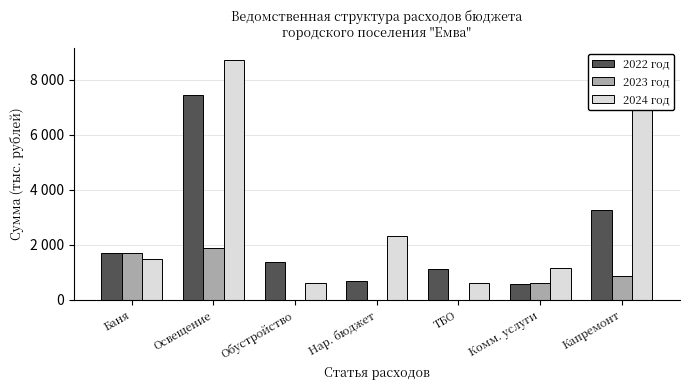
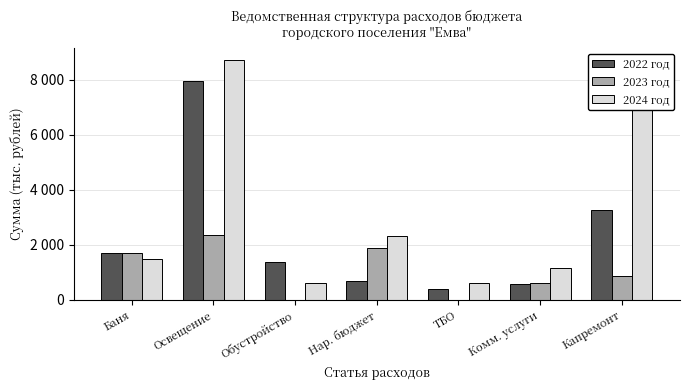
2022 год, Освещение: 7400 -> 8000
2023 год, Освещение: 1900 -> 2300
2023 год, Нар. бюджет: 0 -> 1900
2022 год, ТБО: 1100 -> 400
